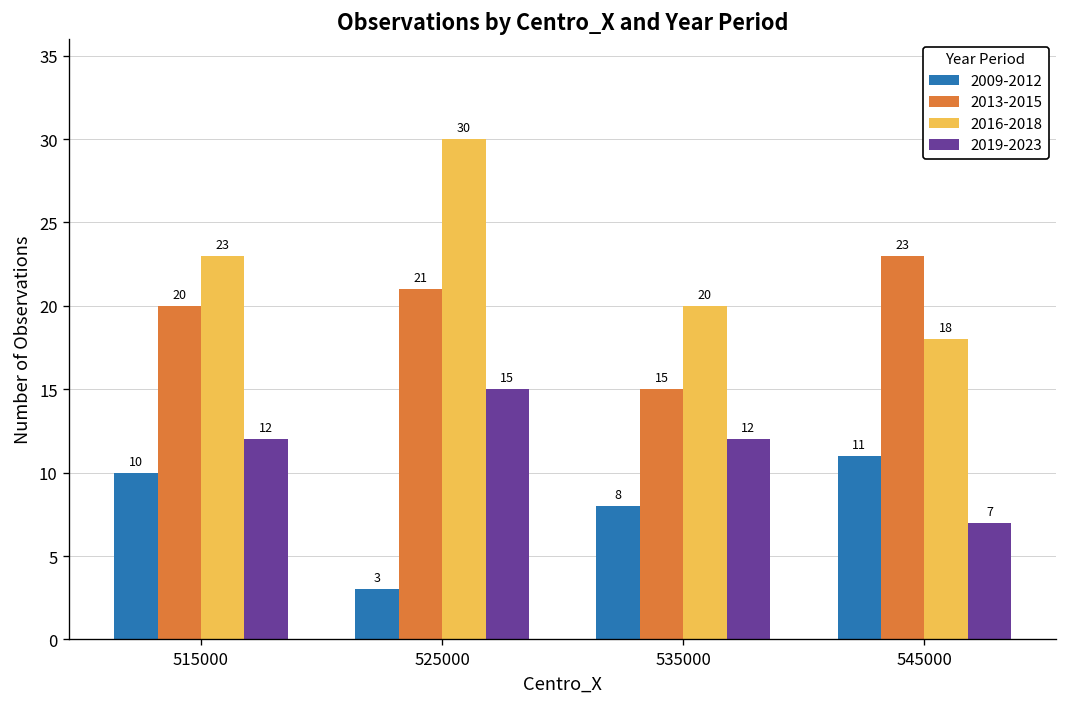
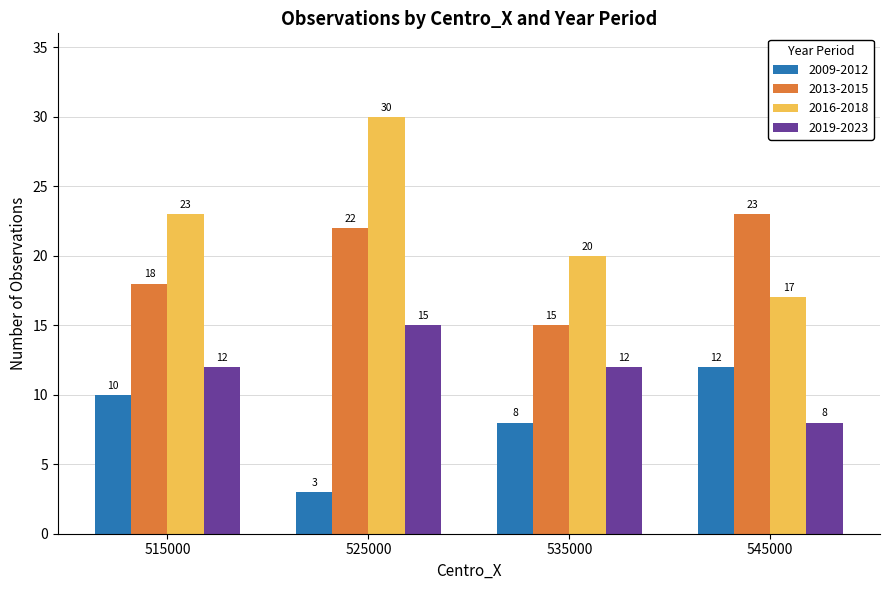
2013-2015, 515000: 20 -> 18
2013-2015, 525000: 21 -> 22
2009-2012, 545000: 11 -> 12
2016-2018, 545000: 18 -> 17
2019-2023, 545000: 7 -> 8
